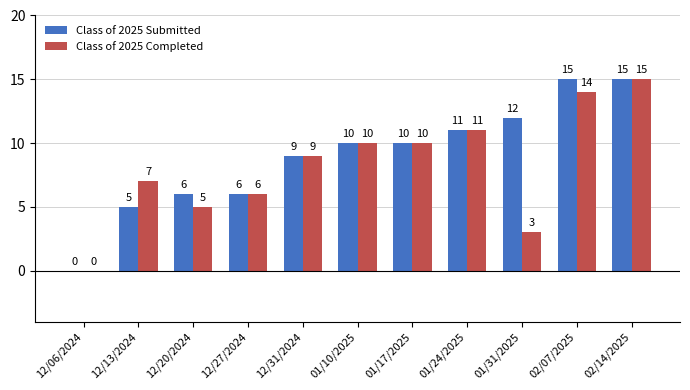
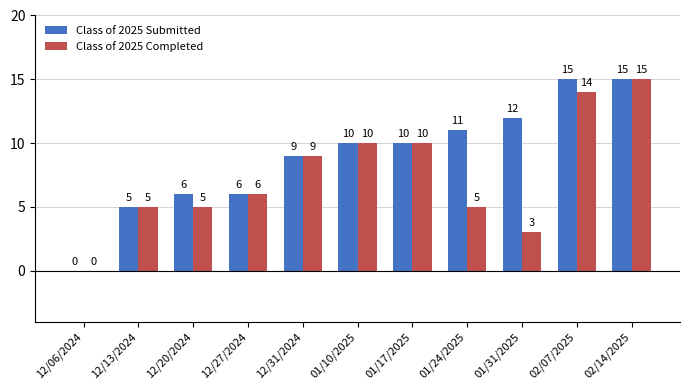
Class of 2025 Completed, 12/13/2024: 7 -> 5
Class of 2025 Completed, 01/24/2025: 11 -> 5
